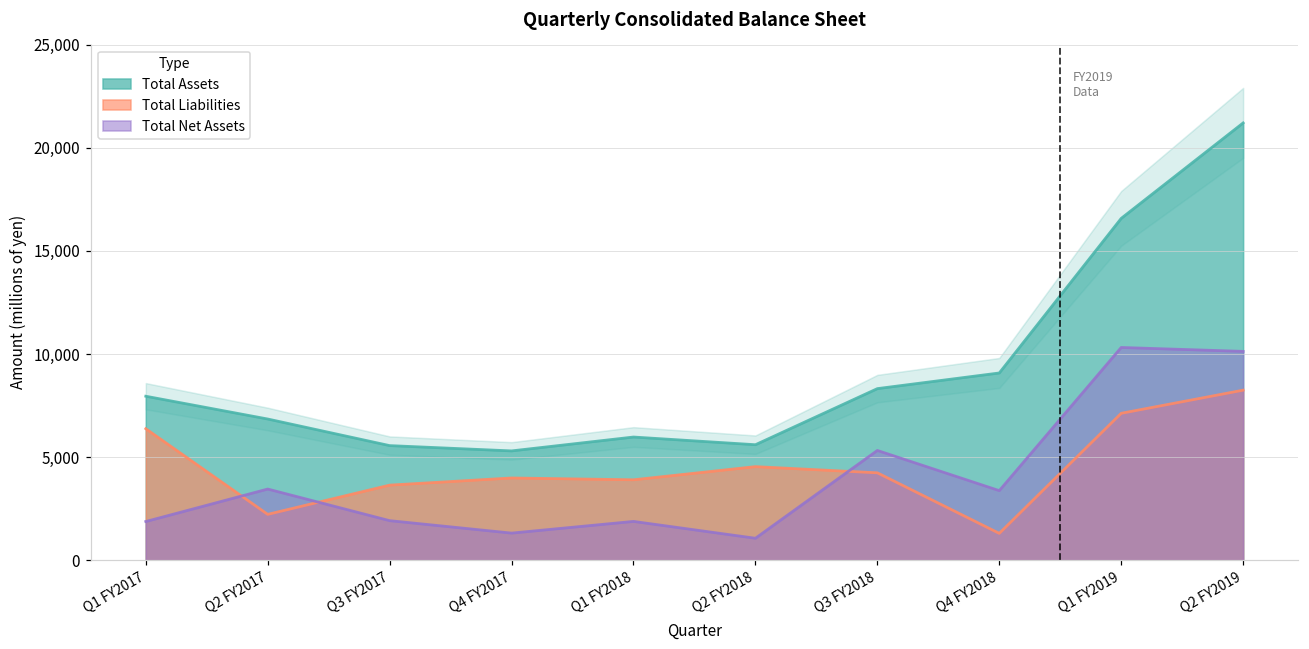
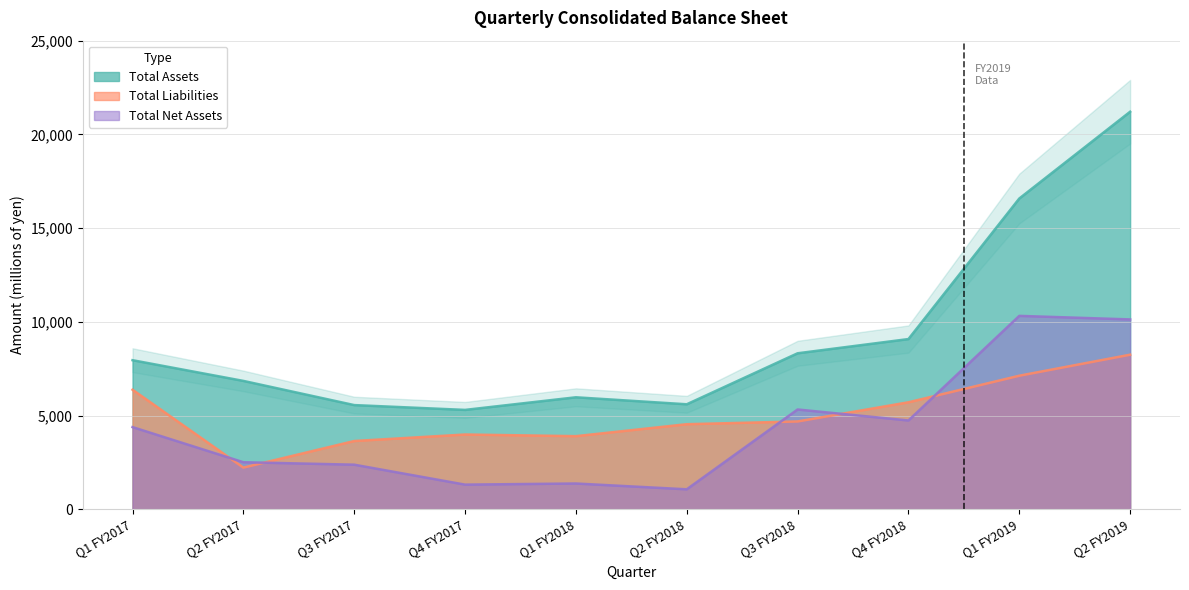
Total Net Assets, Q1 FY2017: 1,900 -> 4,400
Total Net Assets, Q2 FY2017: 3,400 -> 2,500
Total Net Assets, Q3 FY2017: 1,900 -> 2,400
Total Net Assets, Q1 FY2018: 1,900 -> 1,400
Total Liabilities, Q3 FY2018: 4,200 -> 4,700
Total Liabilities, Q4 FY2018: 1,300 -> 5,700
Total Net Assets, Q4 FY2018: 3,400 -> 4,700
